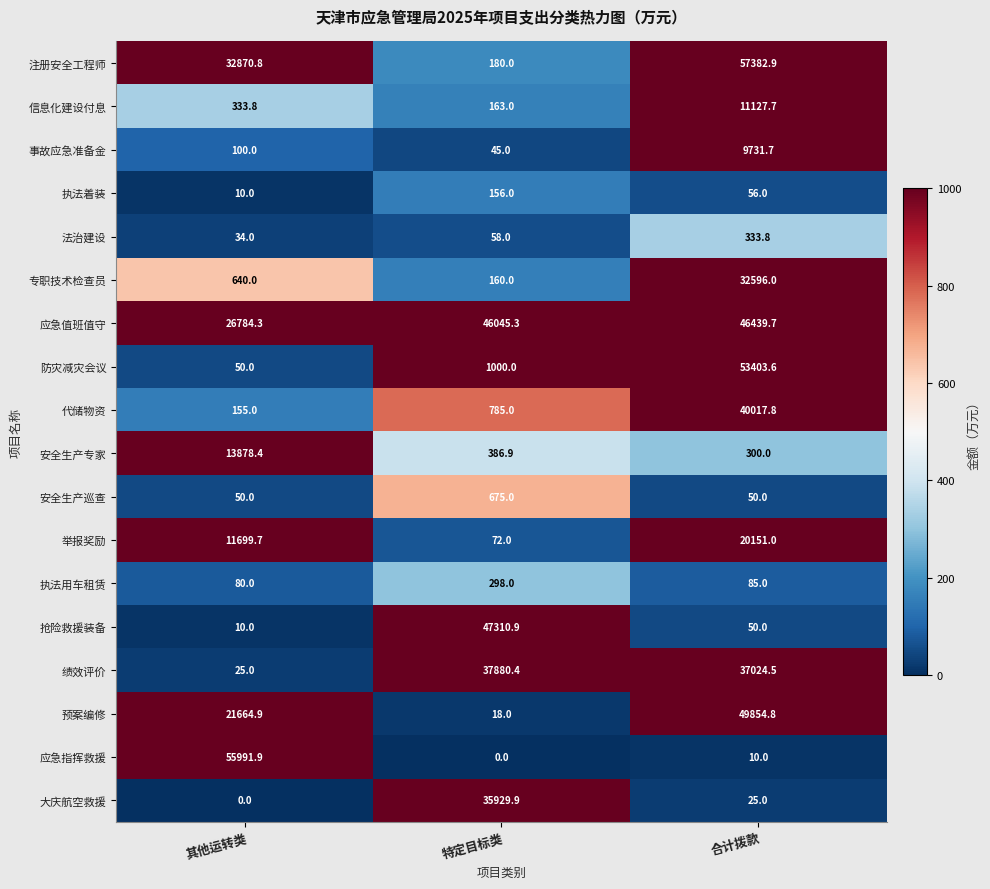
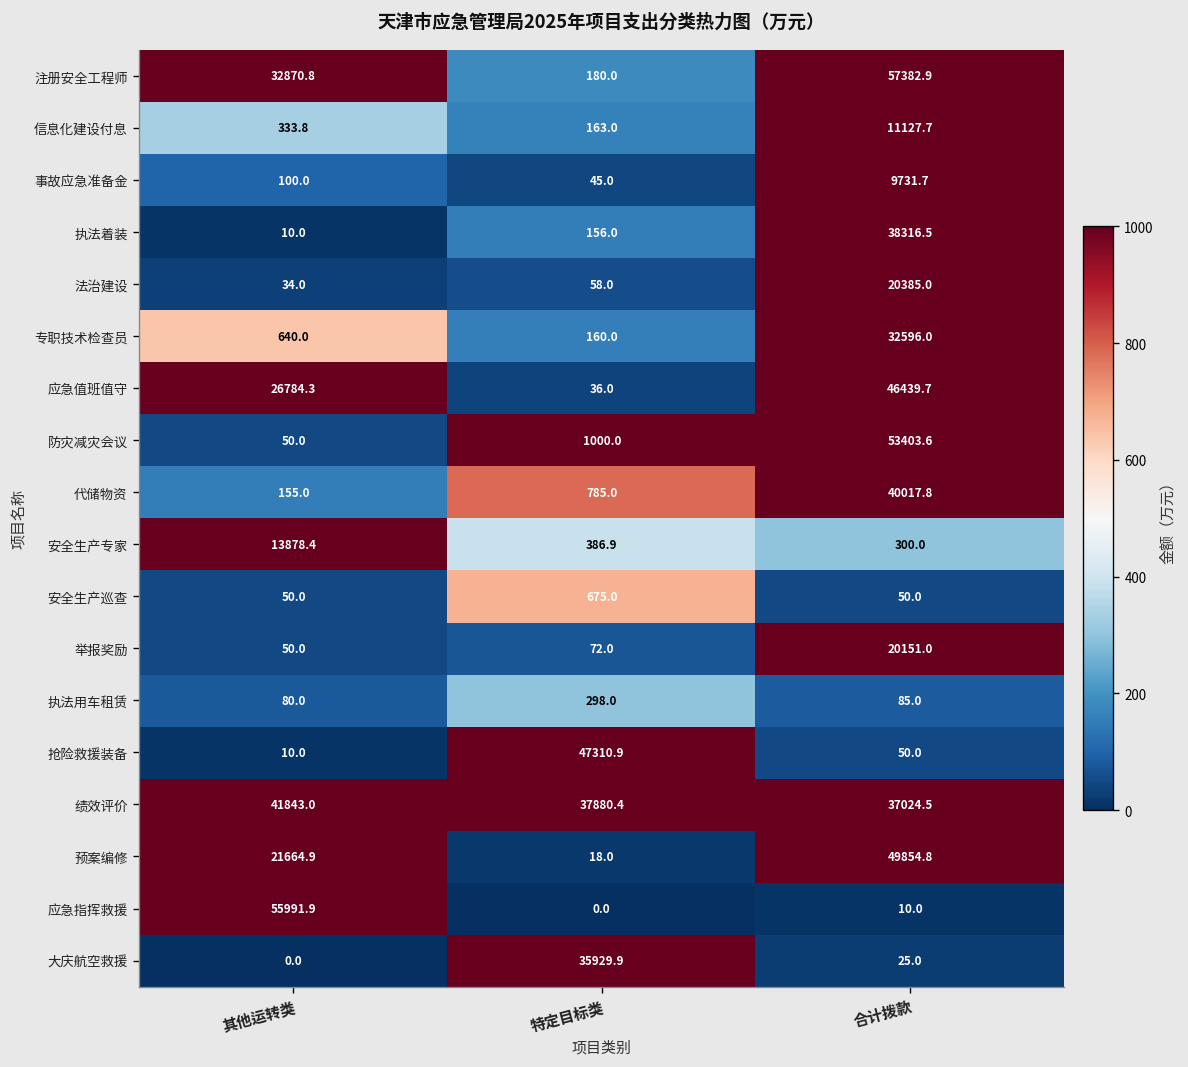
执法着装, 合计拨款: 56.0 -> 38316.5
法治建设, 合计拨款: 333.8 -> 20385.0
应急值班值守, 特定目标类: 46045.3 -> 36.0
举报奖励, 其他运转类: 11699.7 -> 50.0
绩效评价, 其他运转类: 25.0 -> 41843.0
